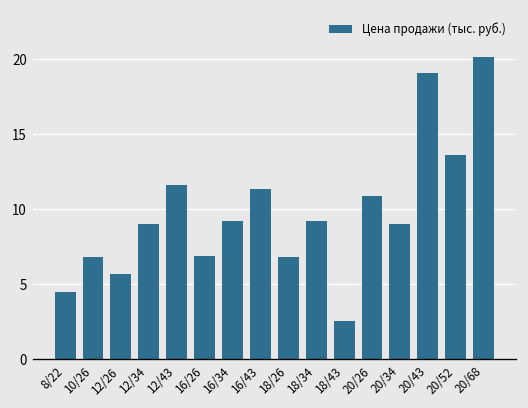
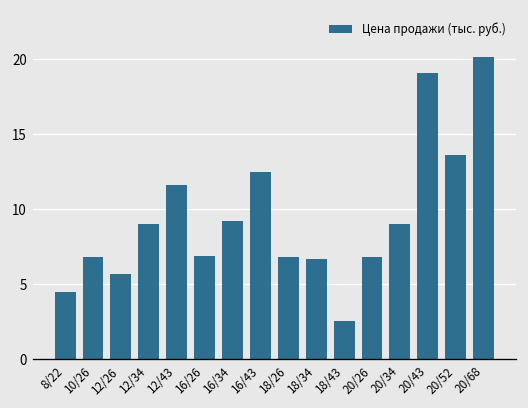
16/43: 11.3 -> 12.5
18/34: 9.2 -> 6.7
20/26: 10.9 -> 6.8
